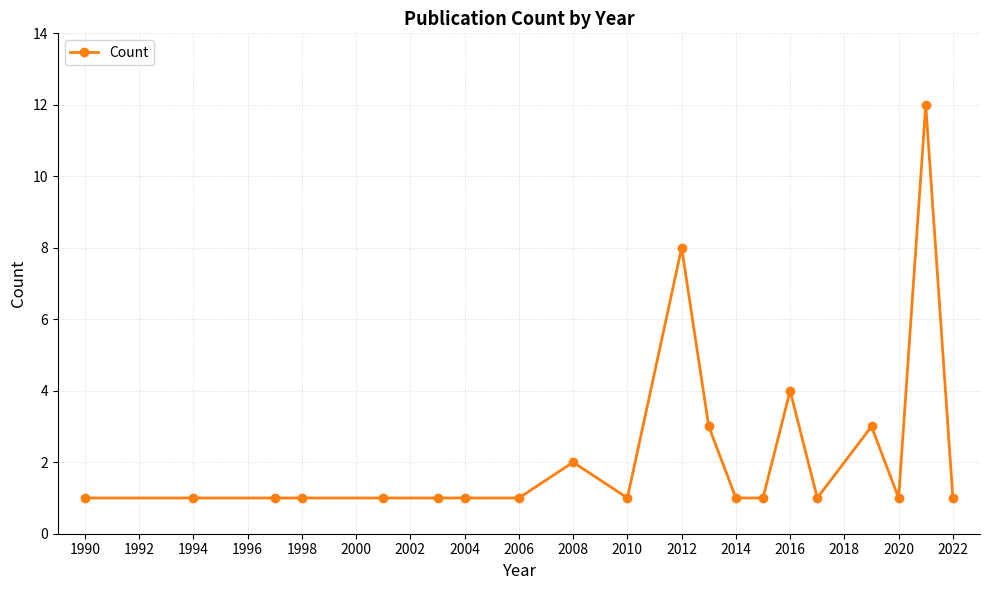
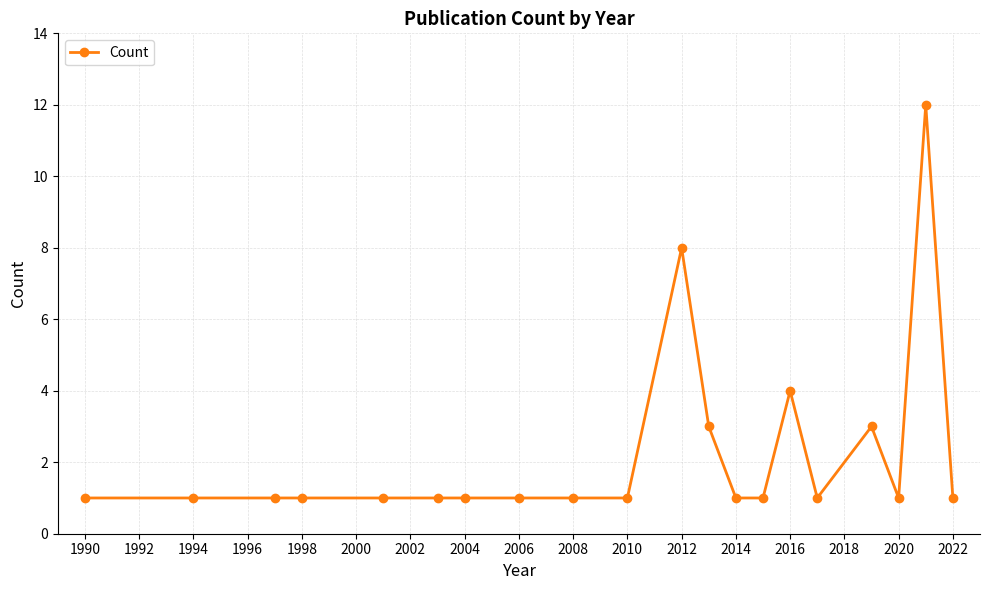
2008: 2 -> 1
